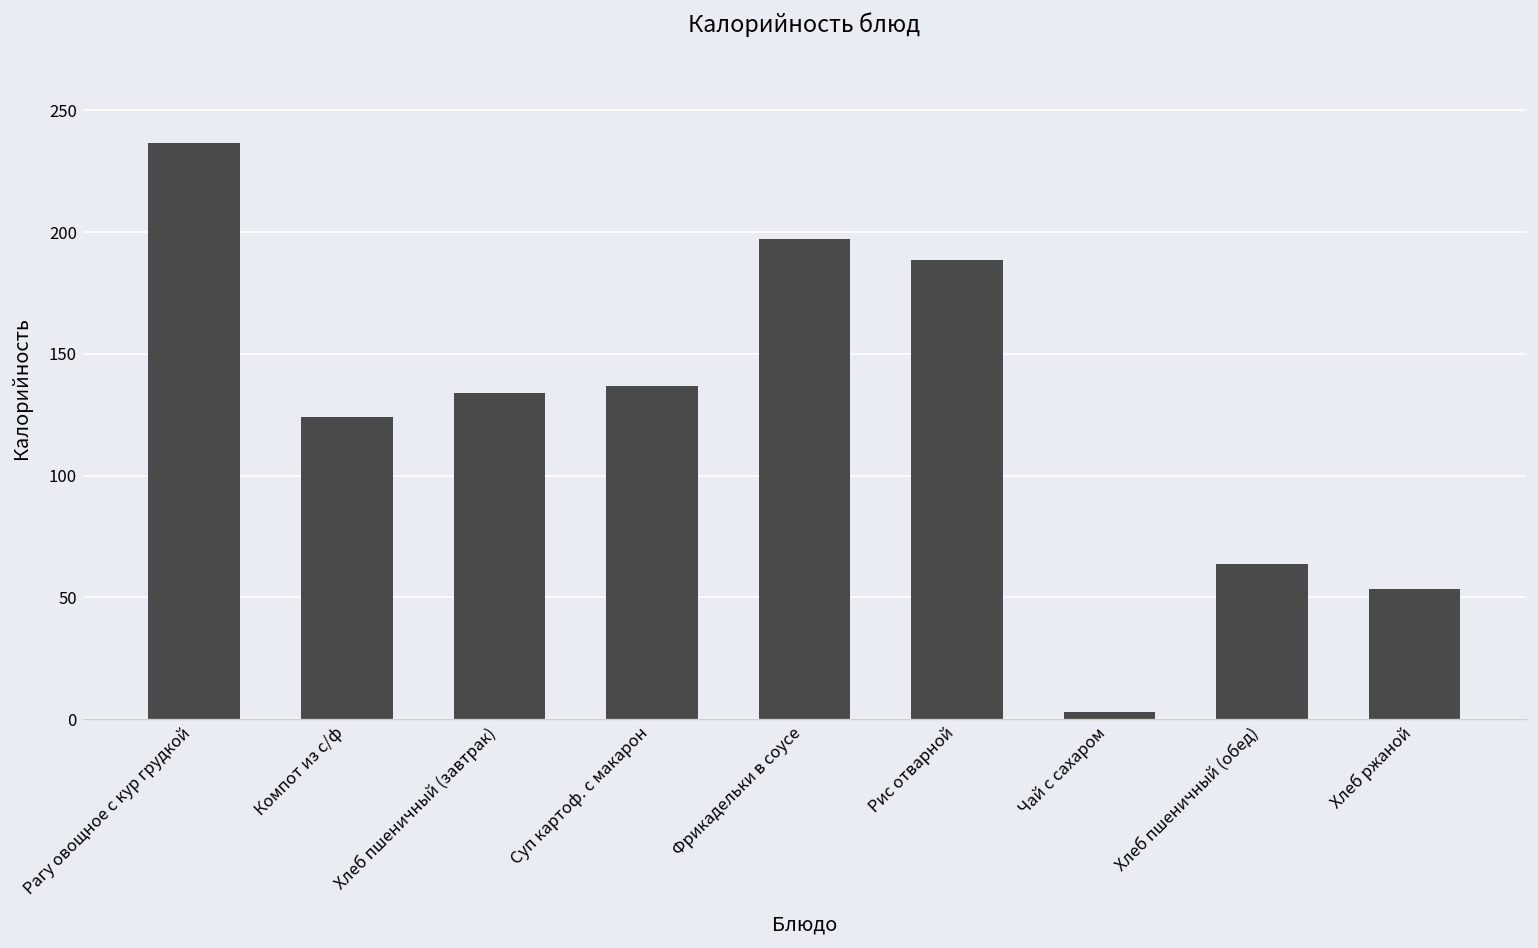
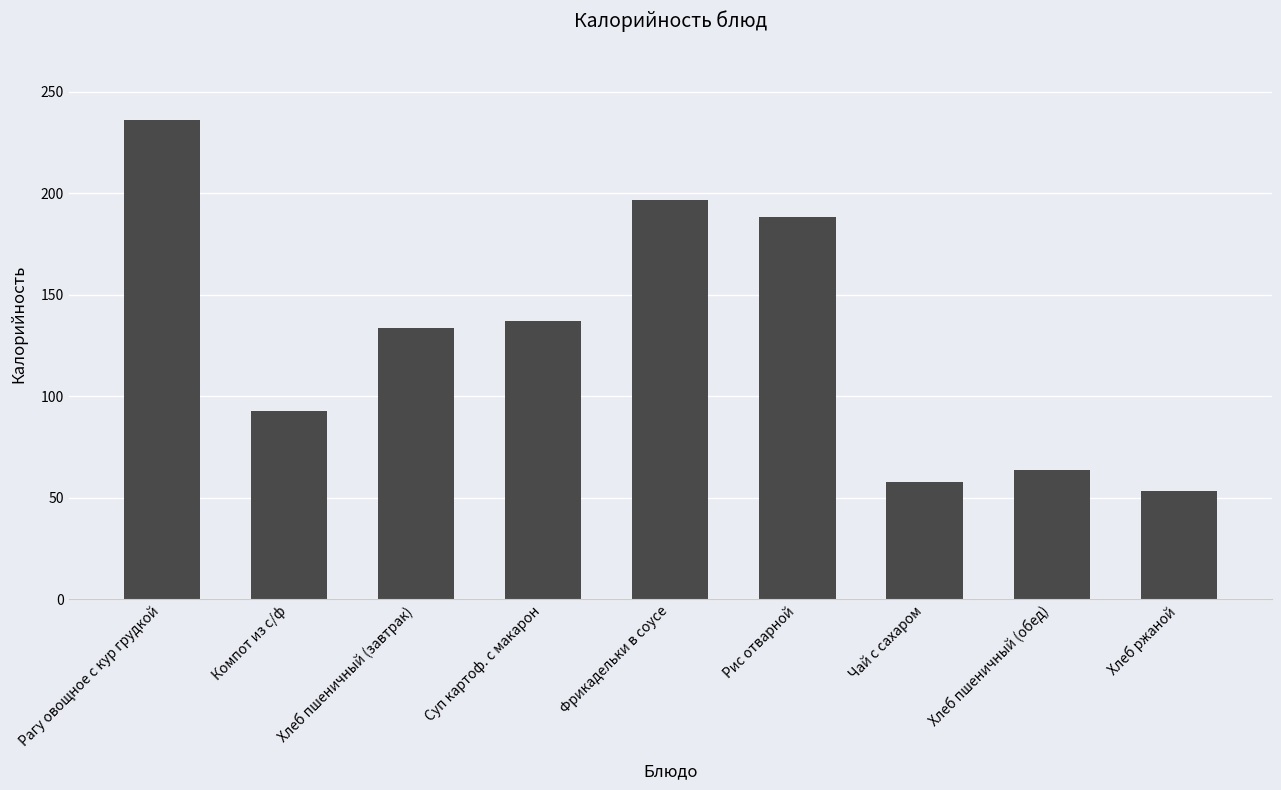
Компот из с/ф: 124 -> 93
Чай с сахаром: 3 -> 58
